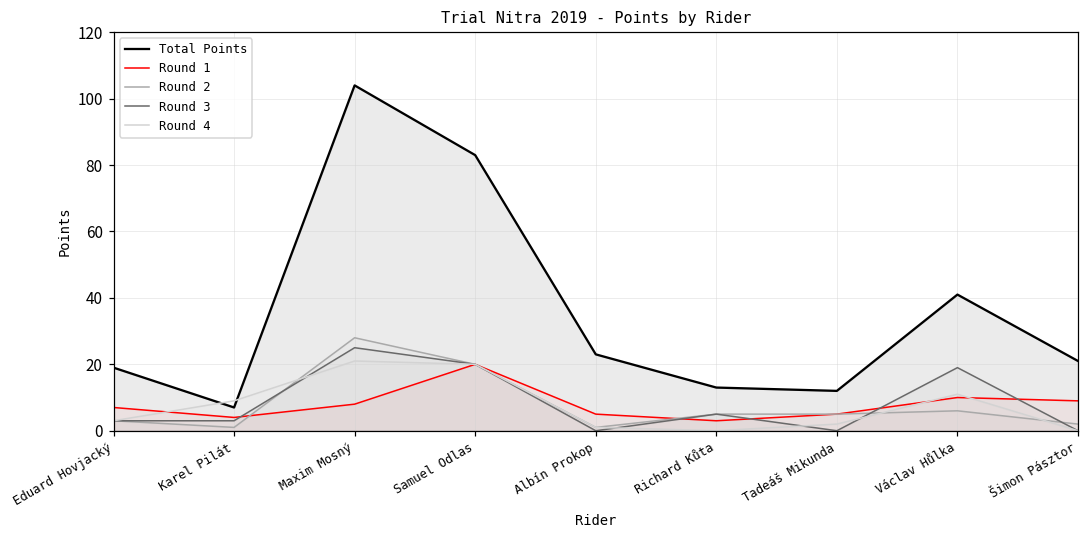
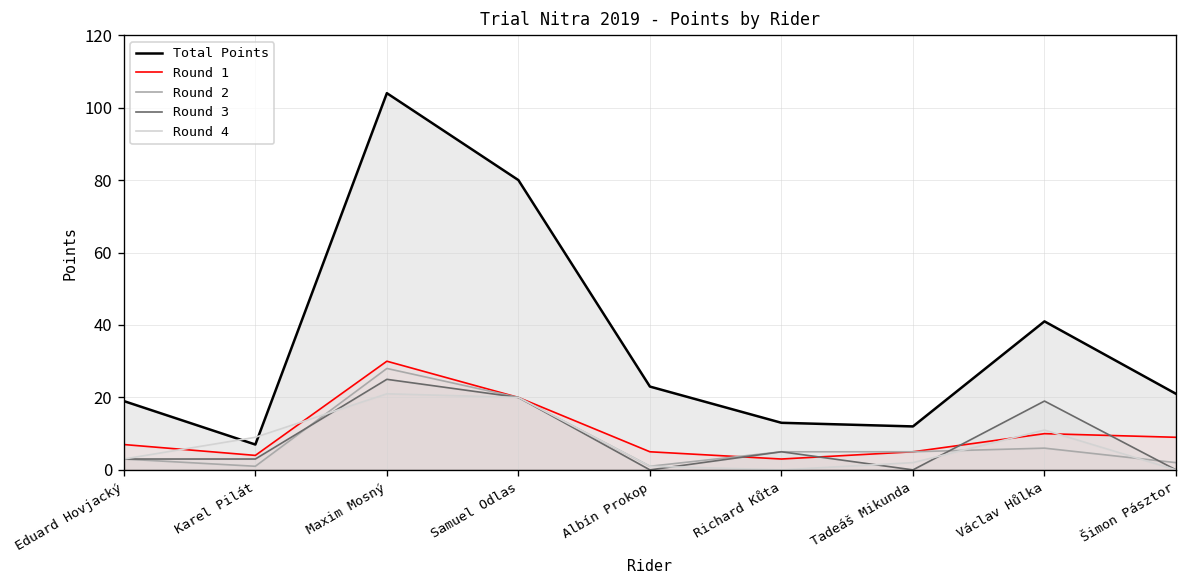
Round 1, Maxim Mosný: 8 -> 30
Total Points, Samuel Odlas: 83 -> 80
